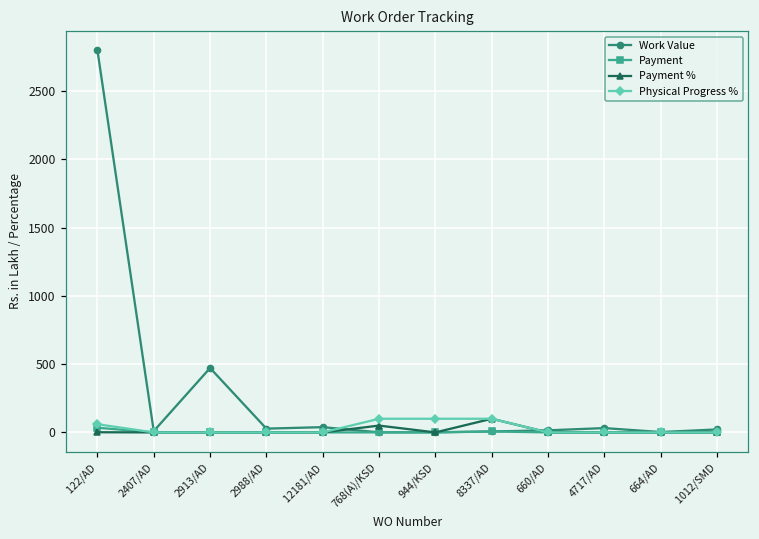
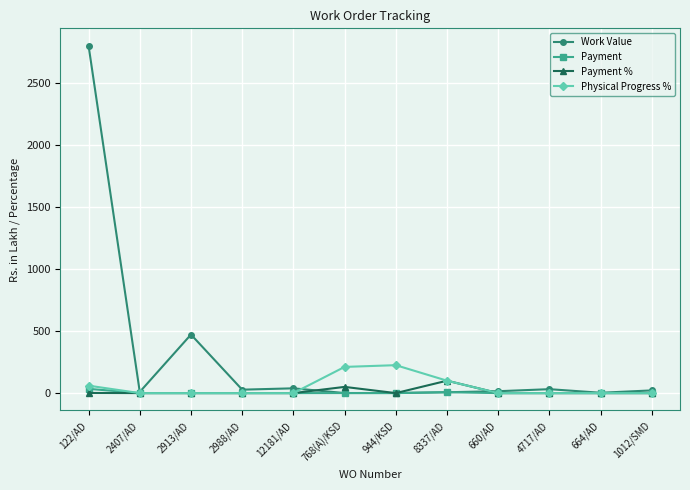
Physical Progress %, 768(A)/KSD: 100 -> 210
Physical Progress %, 944/KSD: 100 -> 230
